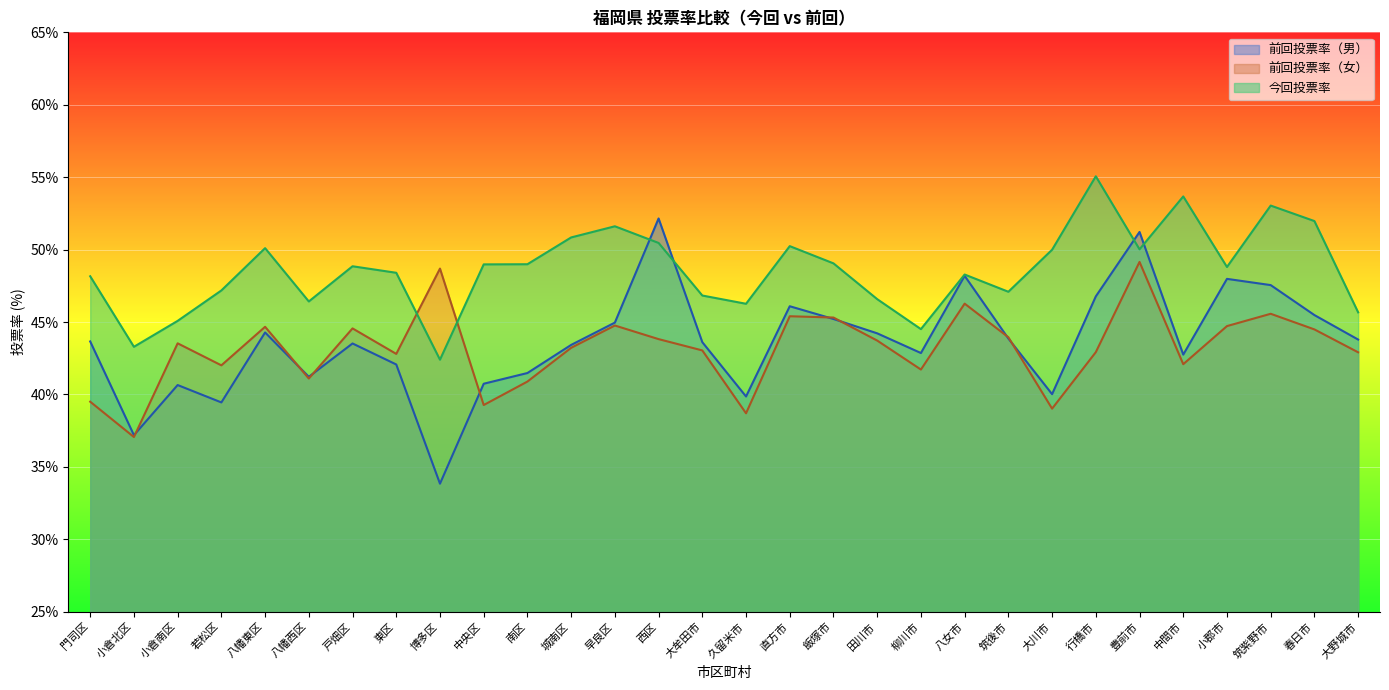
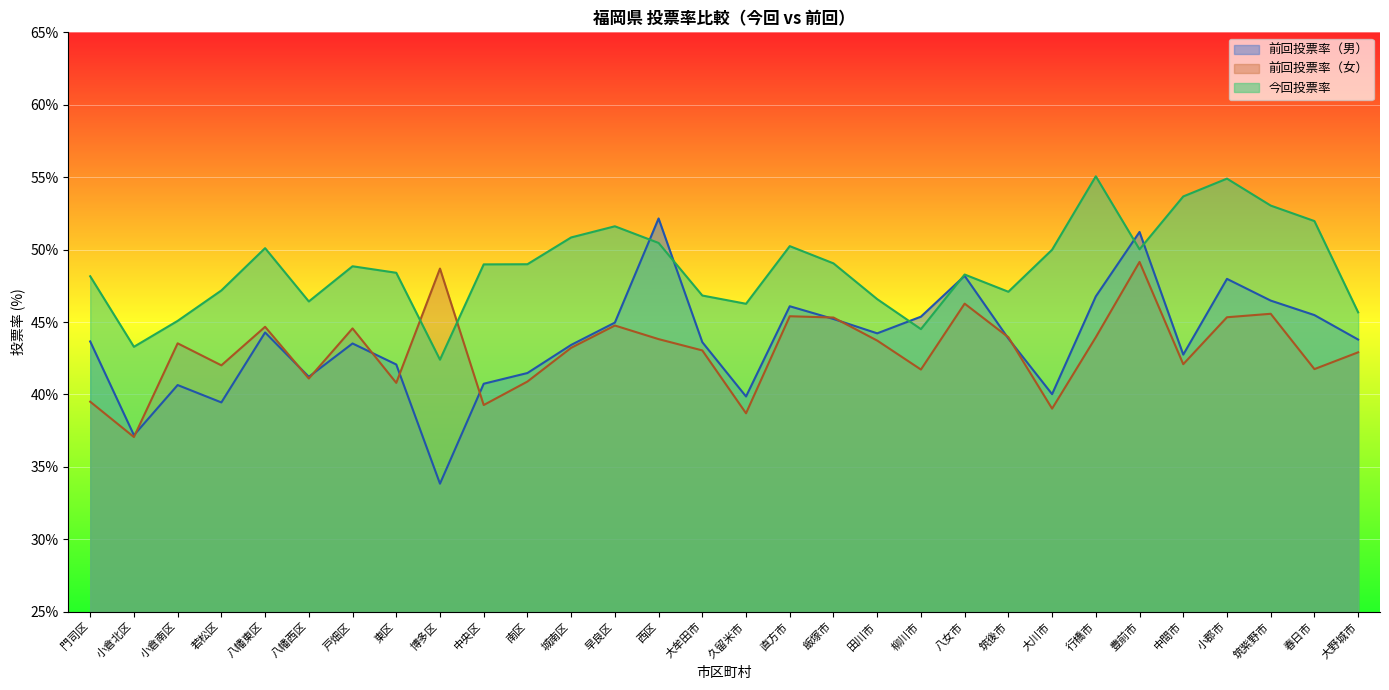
前回投票率（女）, 東区: 42.8% -> 40.8%
前回投票率（男）, 柳川市: 42.9% -> 45.4%
前回投票率（女）, 行橋市: 42.9% -> 44.0%
前回投票率（女）, 小郡市: 44.7% -> 45.3%
今回投票率, 小郡市: 48.8% -> 54.9%
前回投票率（男）, 筑紫野市: 47.6% -> 46.5%
前回投票率（女）, 春日市: 44.5% -> 41.8%
